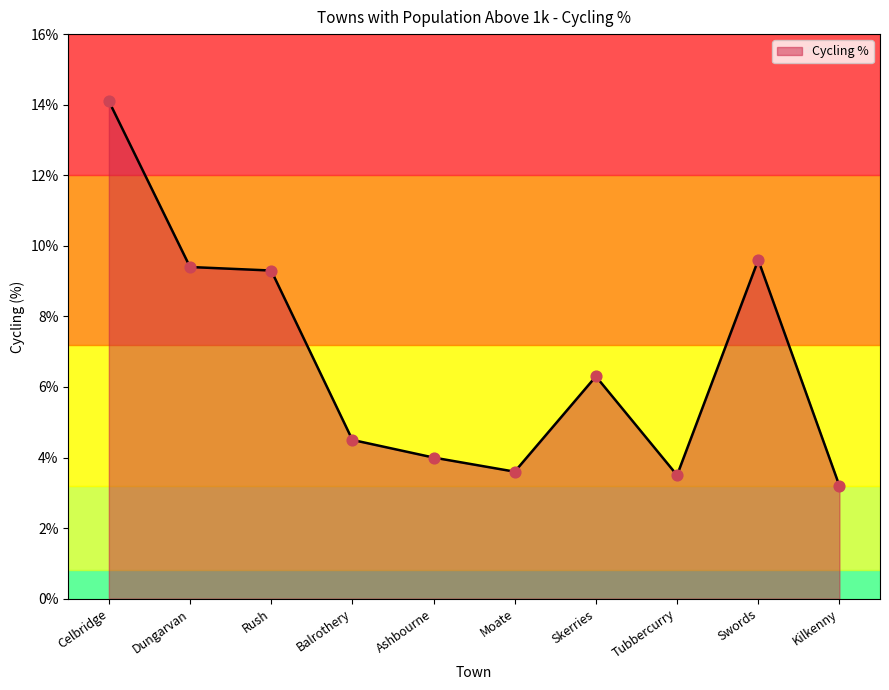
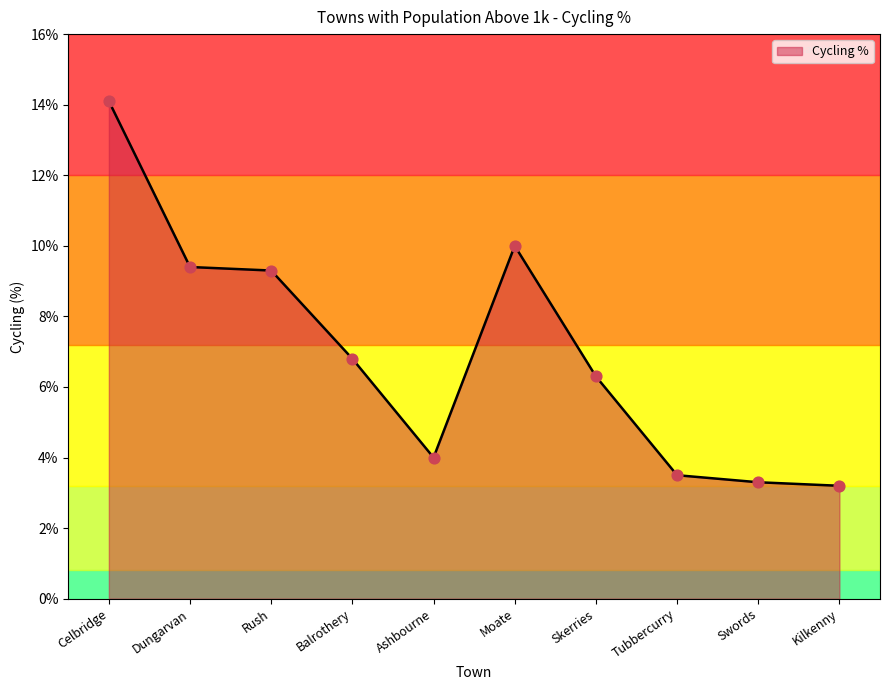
Balrothery: 4.5% -> 6.8%
Moate: 3.6% -> 10.0%
Swords: 9.6% -> 3.3%
